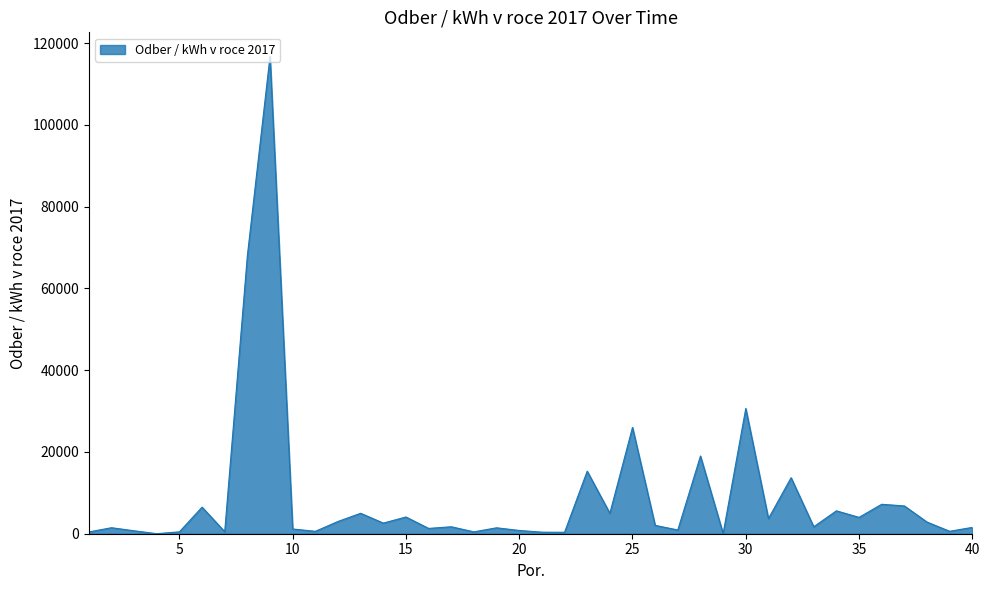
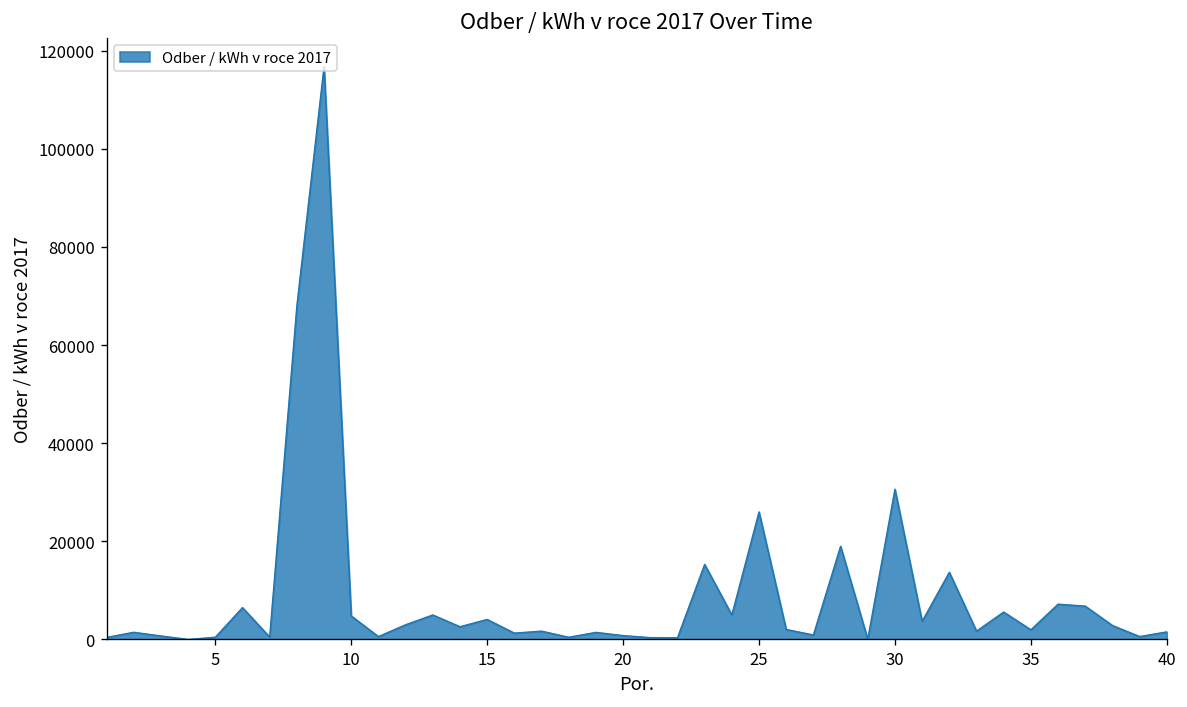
10: 1000 -> 5000
35: 4000 -> 2000
